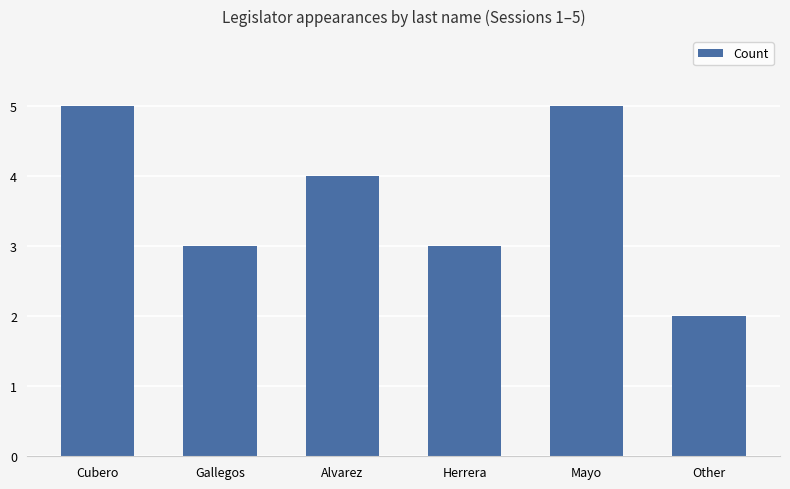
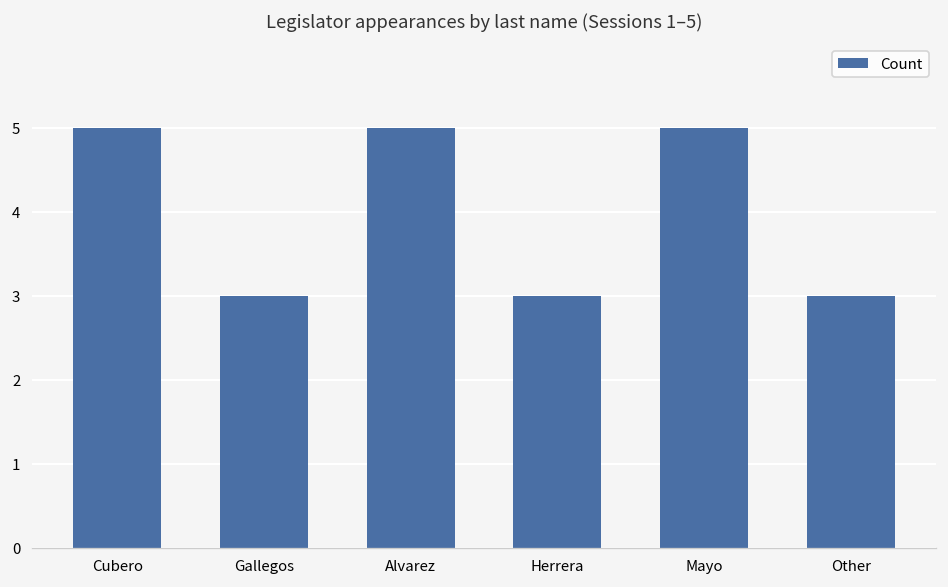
Alvarez: 4 -> 5
Other: 2 -> 3
